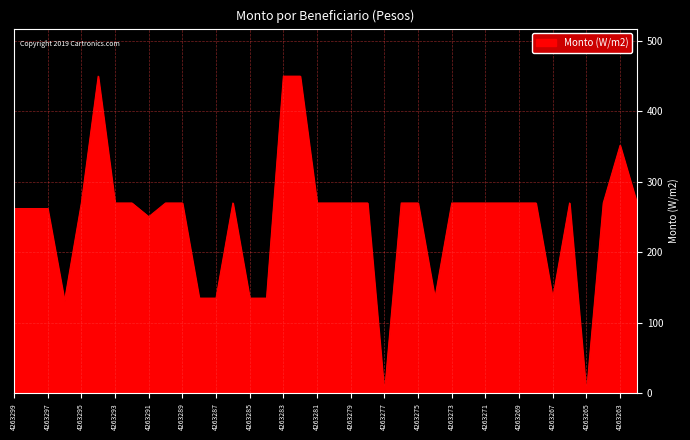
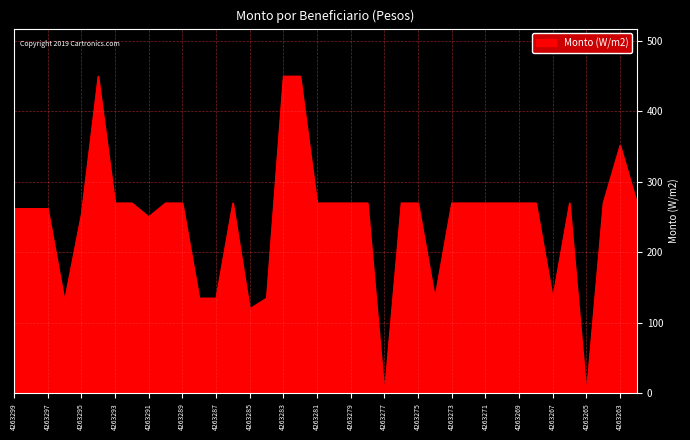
4263295: 270 -> 250
4263285: 130 -> 120
